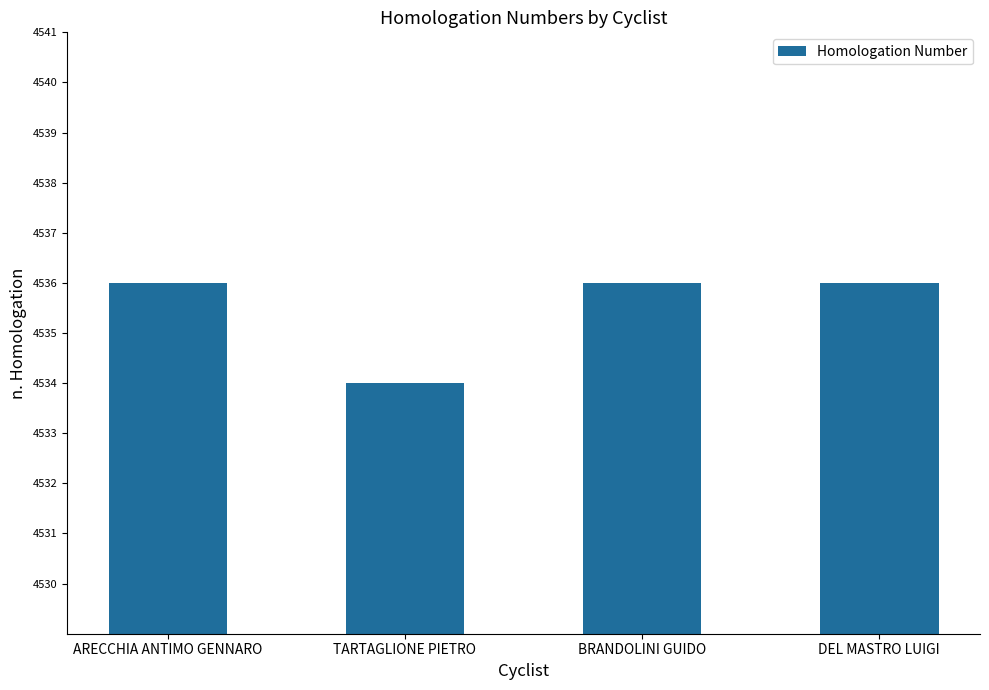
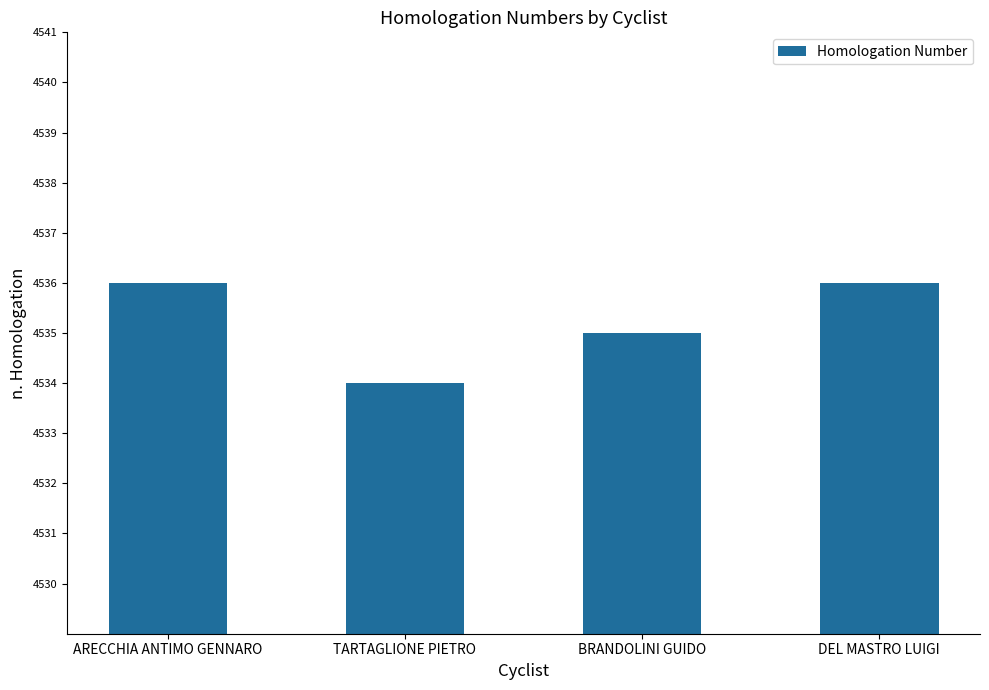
BRANDOLINI GUIDO: 4536 -> 4535
